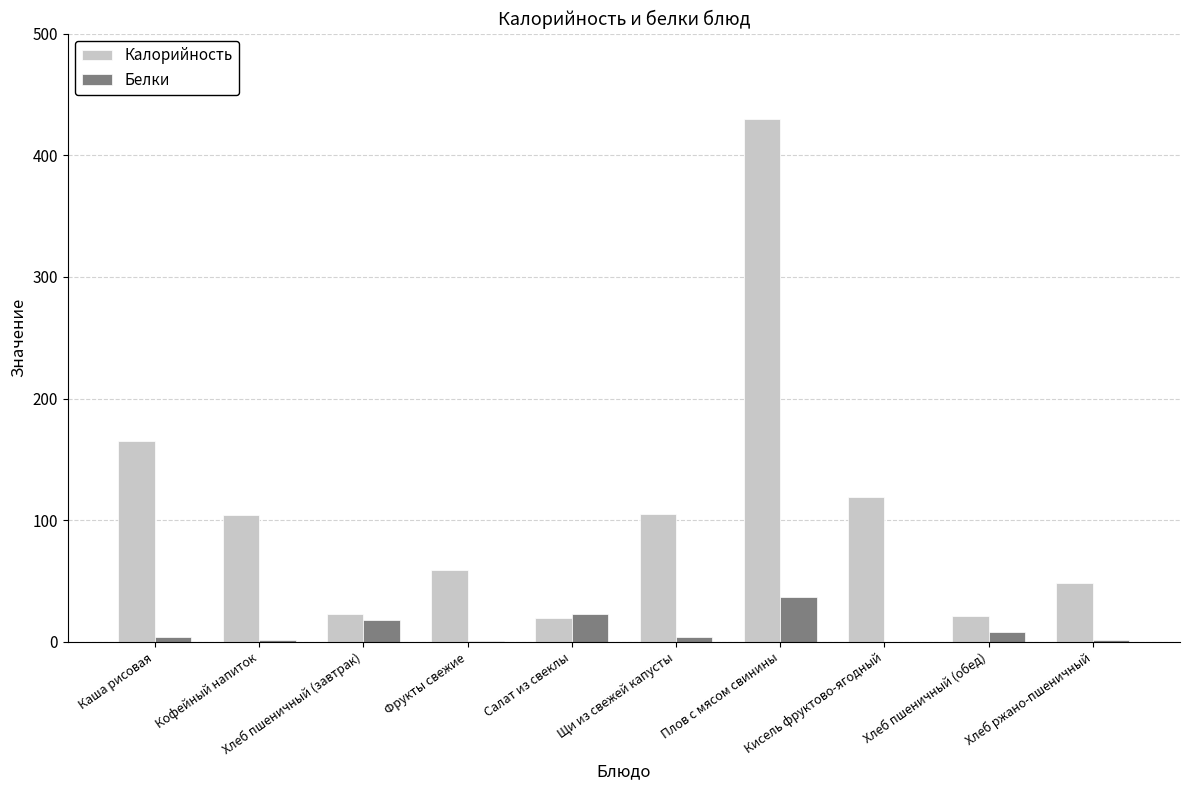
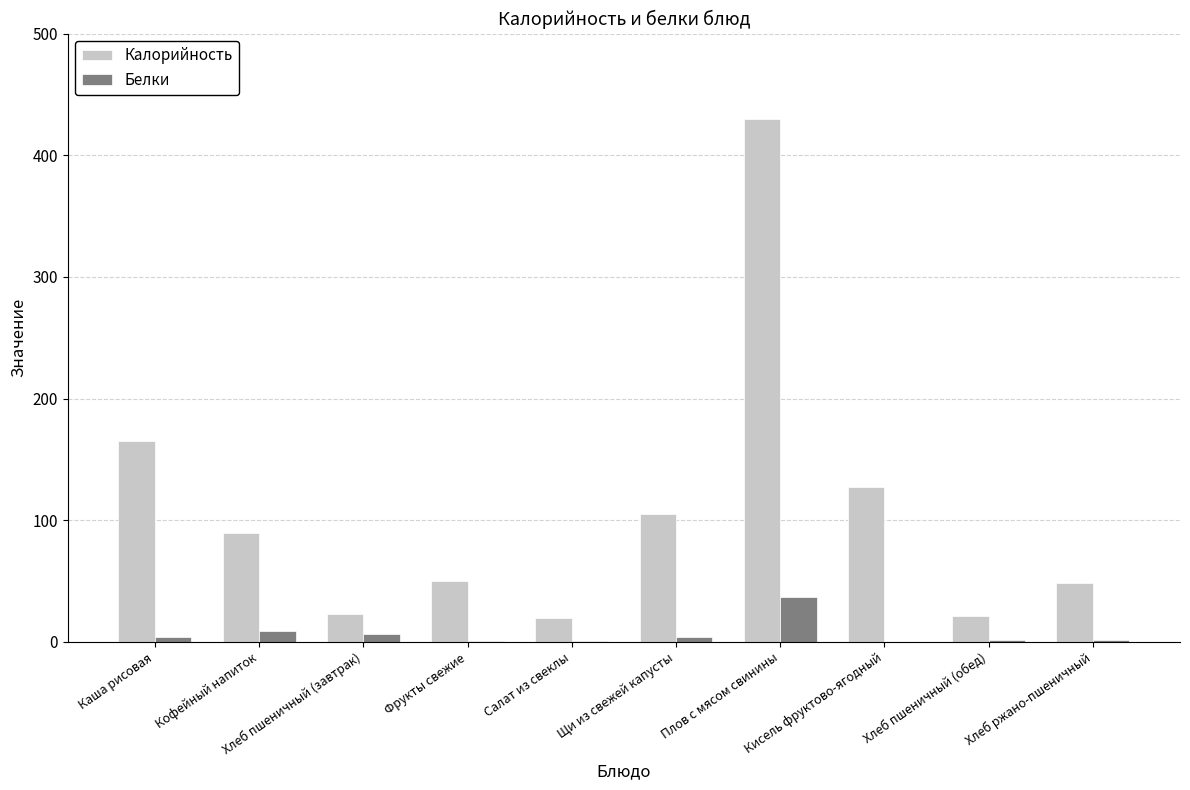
Калорийность, Кофейный напиток: 104 -> 89
Белки, Кофейный напиток: 2 -> 9
Белки, Хлеб пшеничный (завтрак): 18 -> 6
Калорийность, Фрукты свежие: 59 -> 50
Белки, Салат из свеклы: 23 -> 1
Калорийность, Кисель фруктово-ягодный: 119 -> 127
Белки, Хлеб пшеничный (обед): 9 -> 1
